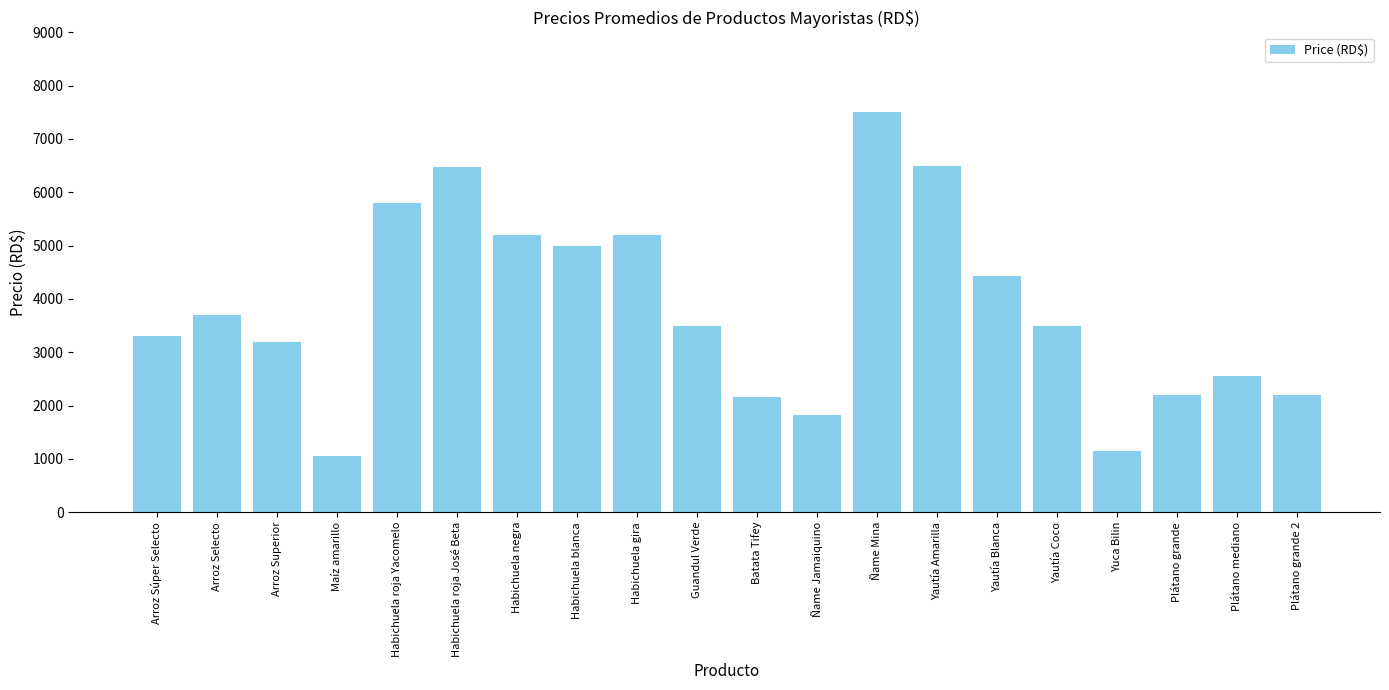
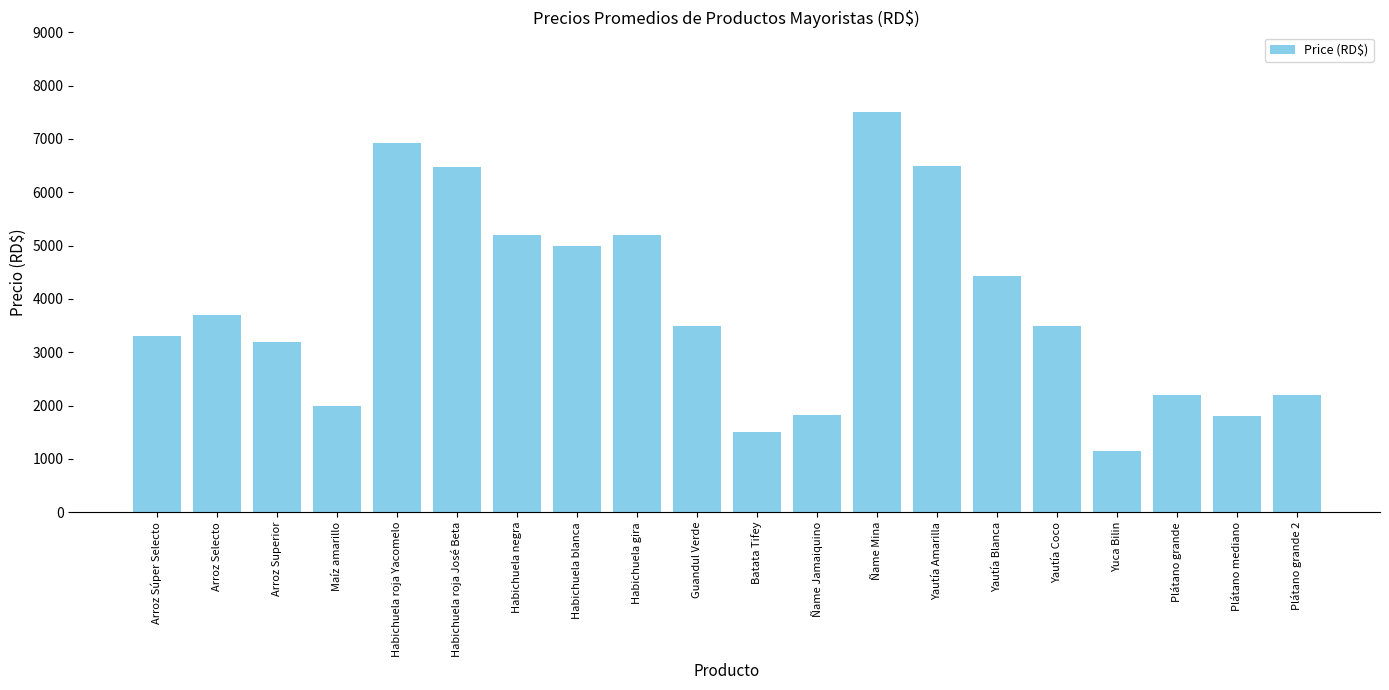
Maíz amarillo: 1000 -> 2000
Habichuela roja Yacomelo: 5800 -> 6900
Batata Tifey: 2200 -> 1500
Plátano mediano: 2600 -> 1800
